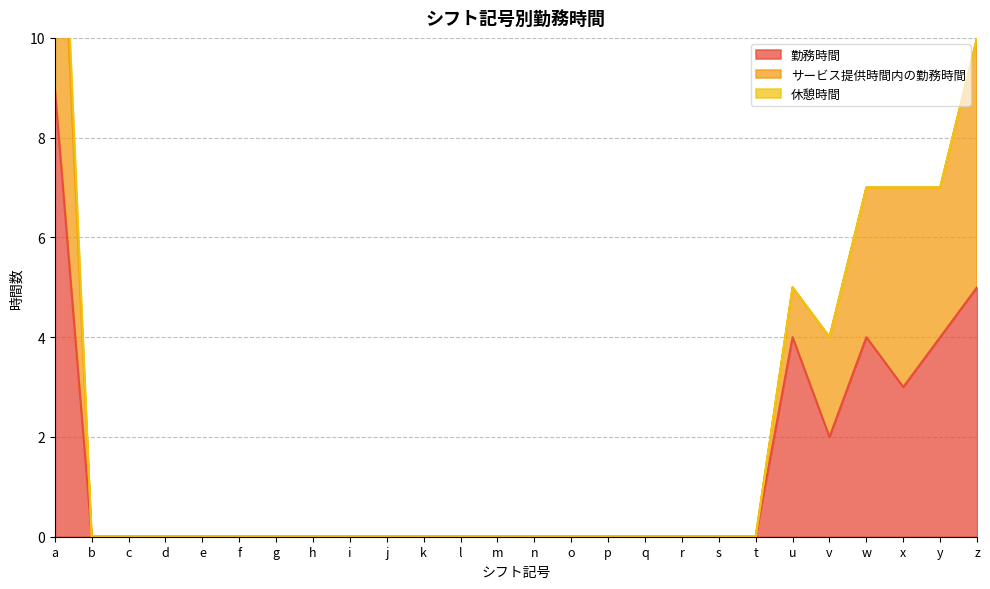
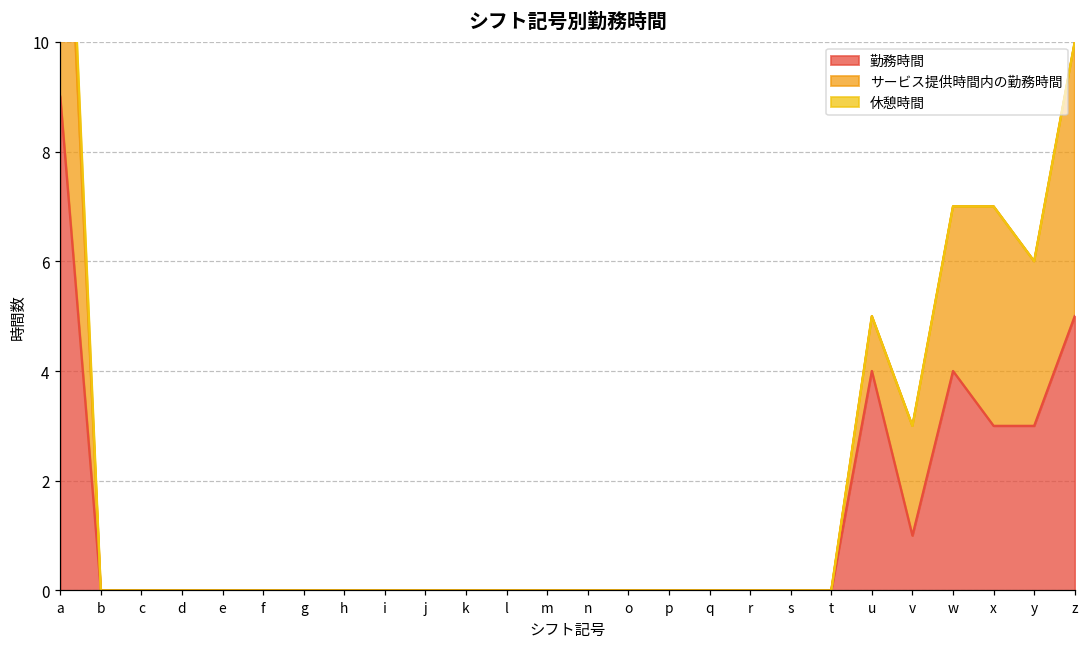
勤務時間, v: 2 -> 1
勤務時間, y: 4 -> 3
